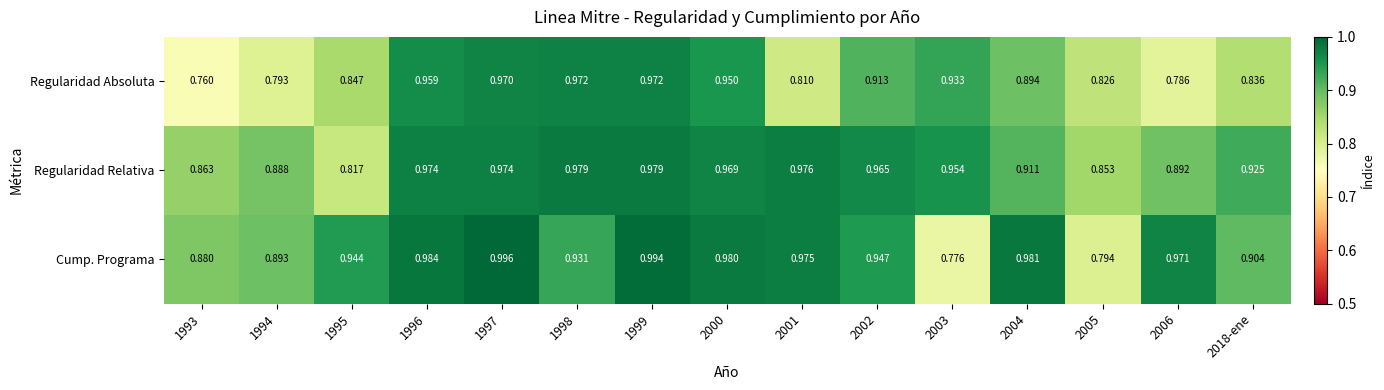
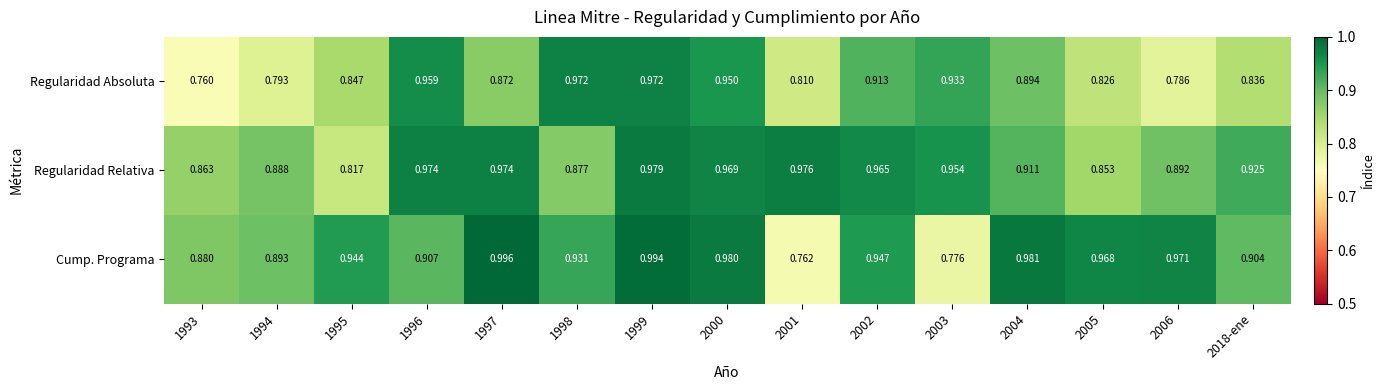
Regularidad Absoluta, 1997: 0.970 -> 0.872
Regularidad Relativa, 1998: 0.979 -> 0.877
Cump. Programa, 1996: 0.984 -> 0.907
Cump. Programa, 2001: 0.975 -> 0.762
Cump. Programa, 2005: 0.794 -> 0.968
